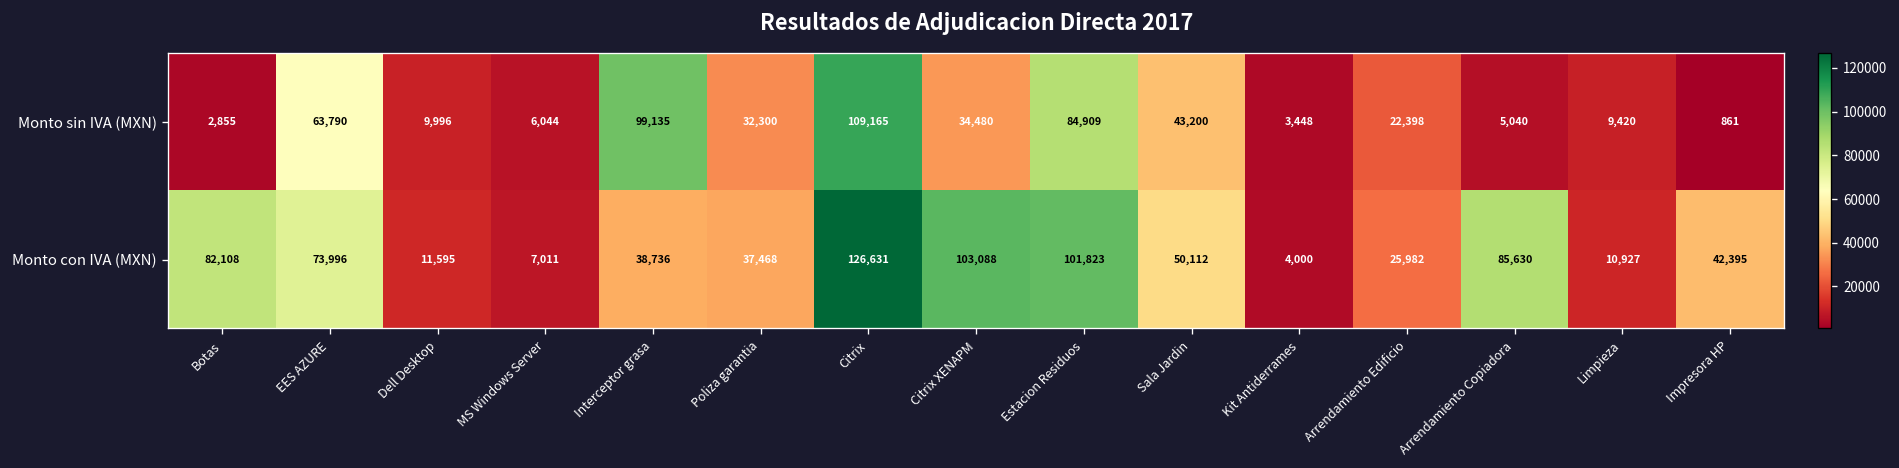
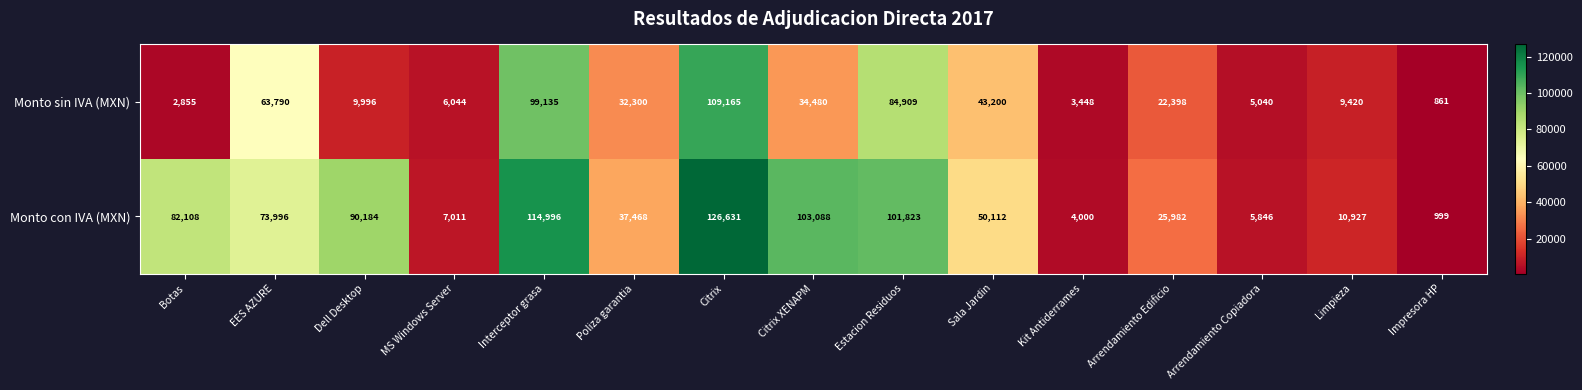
Monto con IVA (MXN), Dell Desktop: 11,595 -> 90,184
Monto con IVA (MXN), Interceptor grasa: 38,736 -> 114,996
Monto con IVA (MXN), Arrendamiento Copiadora: 85,630 -> 5,846
Monto con IVA (MXN), Impresora HP: 42,395 -> 999
